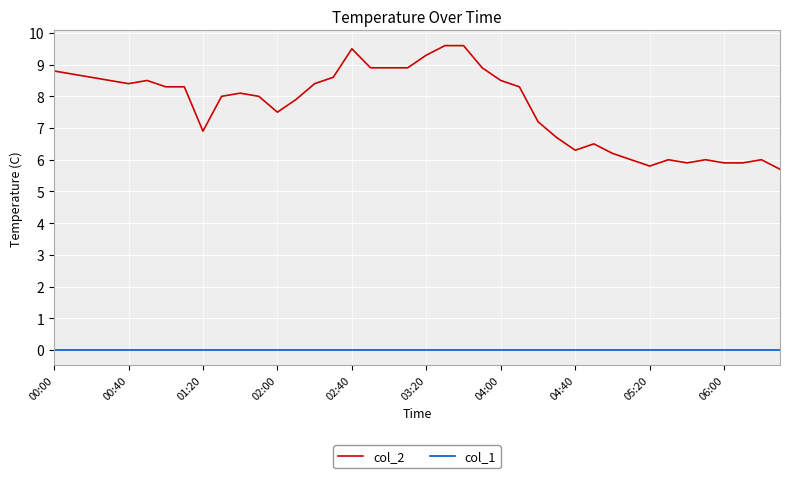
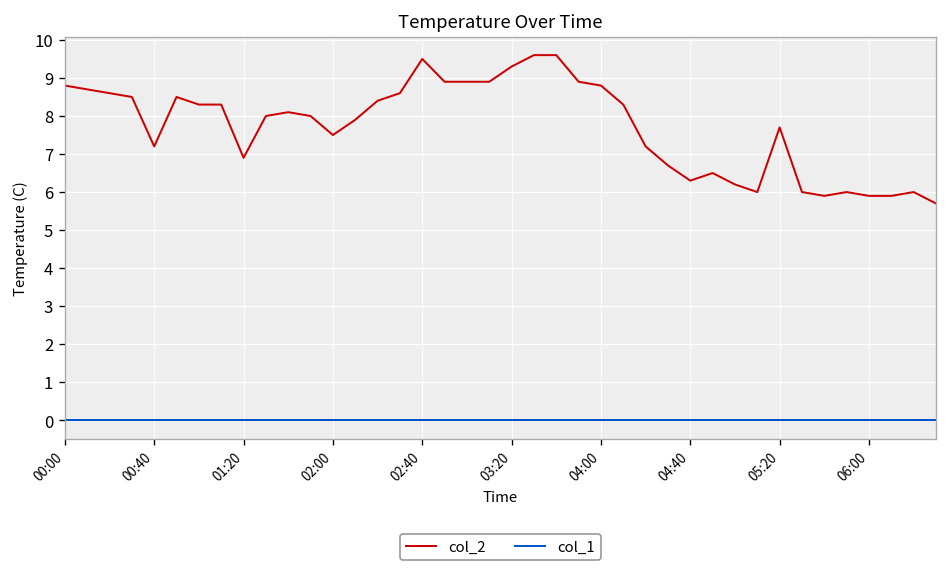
col_2, 00:40: 8.4 -> 7.2
col_2, 04:00: 8.5 -> 8.8
col_2, 05:20: 5.8 -> 7.7
